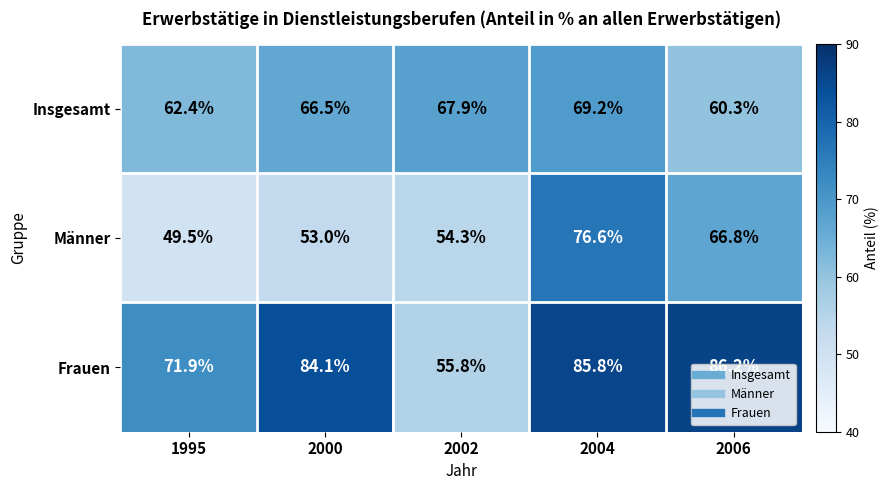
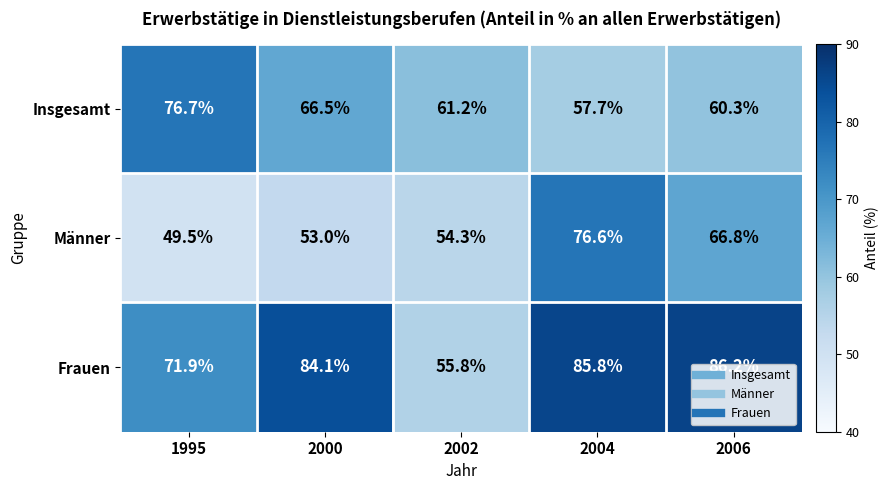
Insgesamt, 1995: 62.4% -> 76.7%
Insgesamt, 2002: 67.9% -> 61.2%
Insgesamt, 2004: 69.2% -> 57.7%
